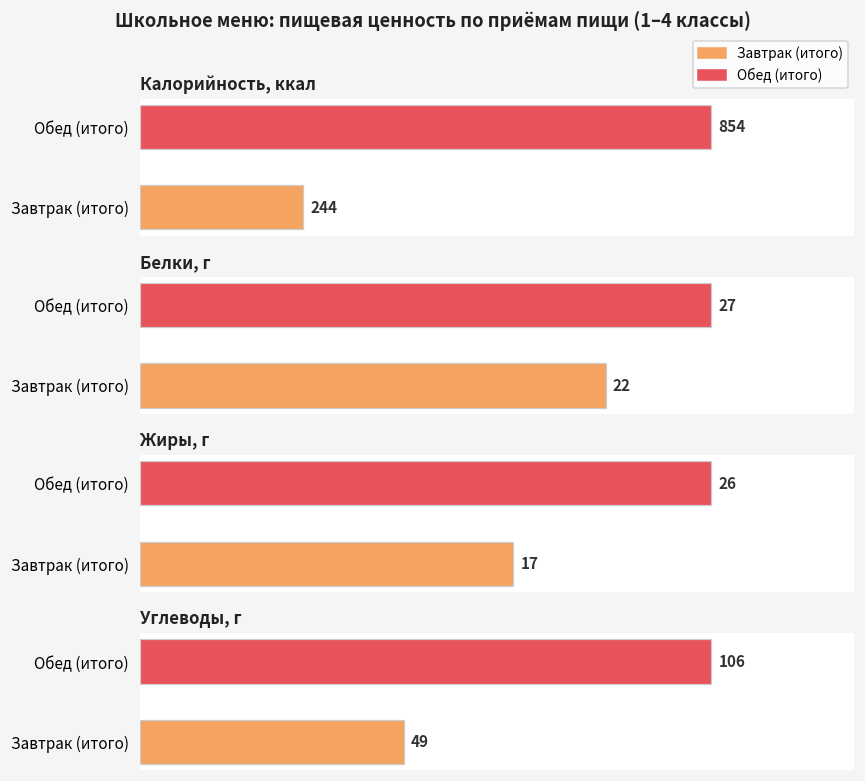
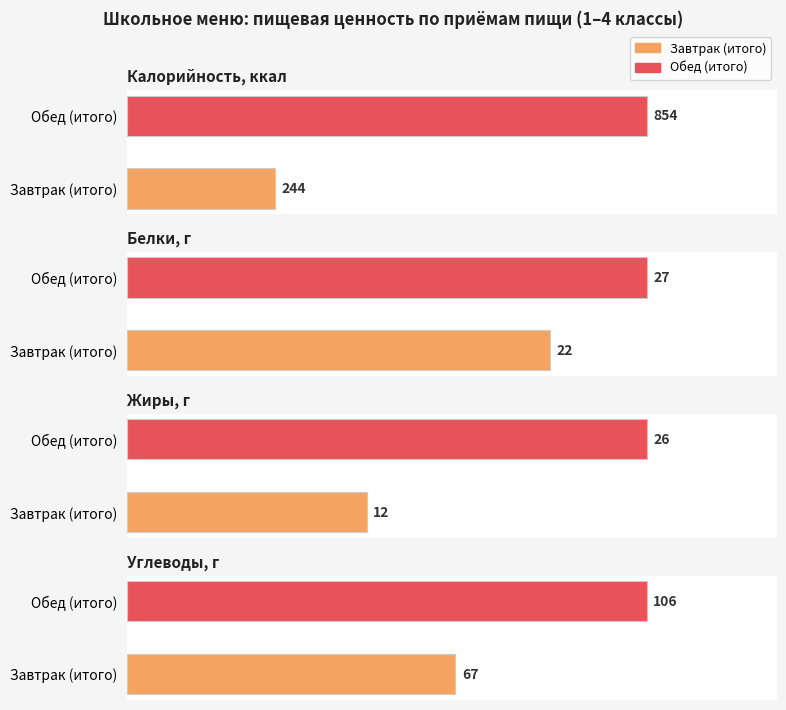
Жиры, г, Завтрак (итого): 17 -> 12
Углеводы, г, Завтрак (итого): 49 -> 67
